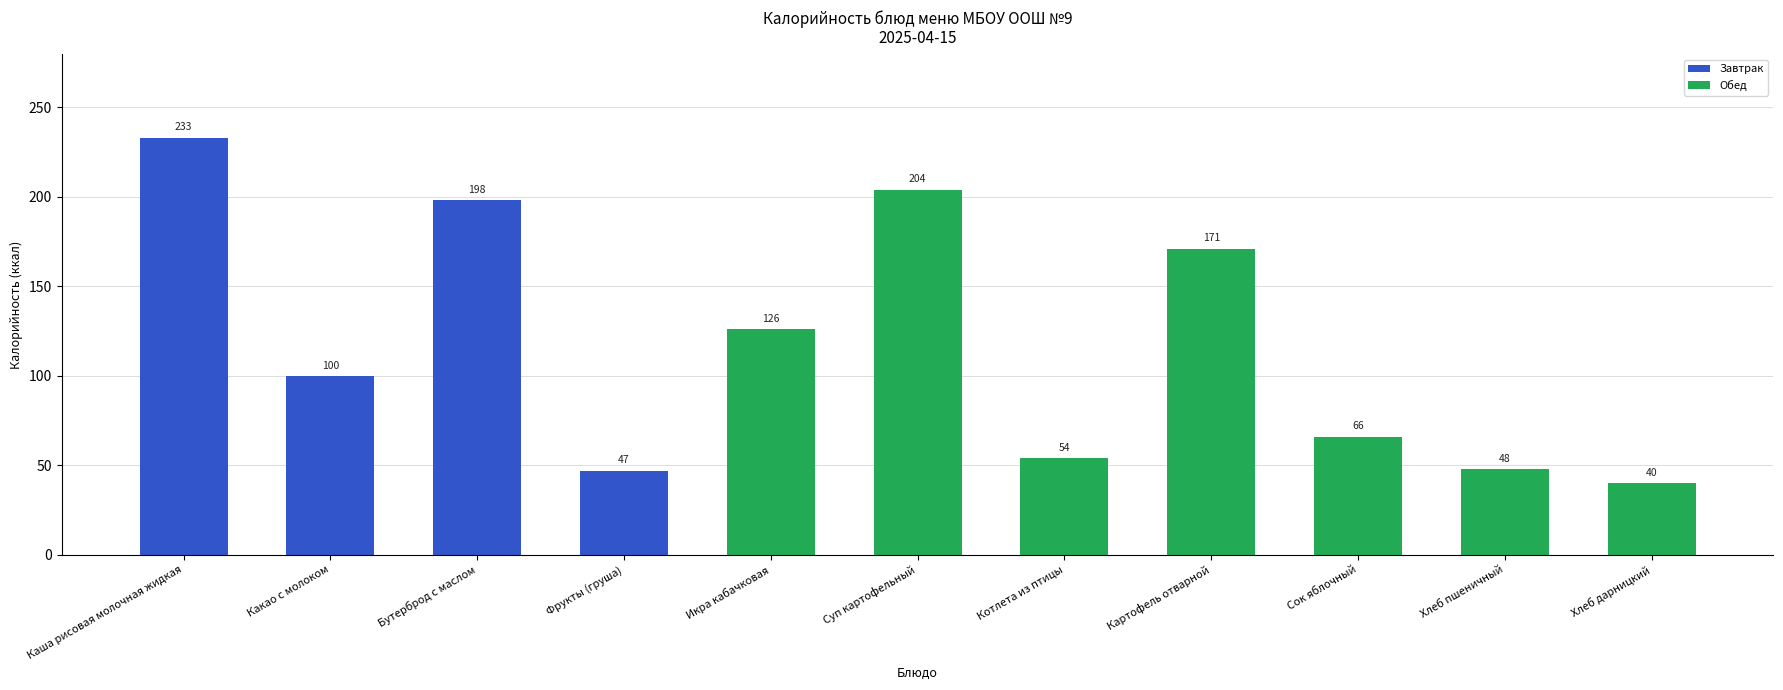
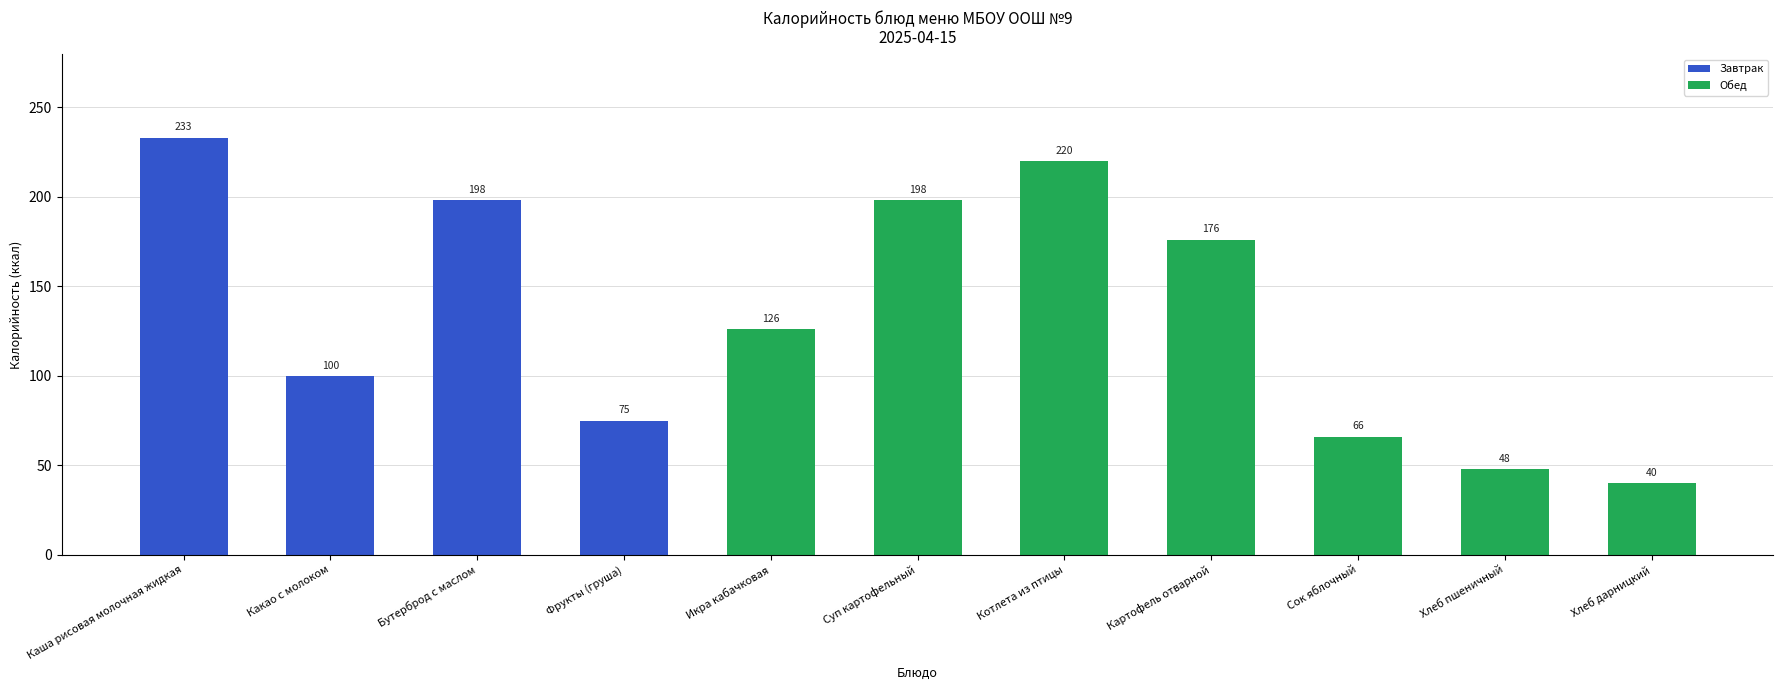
Фрукты (груша): 47 -> 75
Суп картофельный: 204 -> 198
Котлета из птицы: 54 -> 220
Картофель отварной: 171 -> 176
